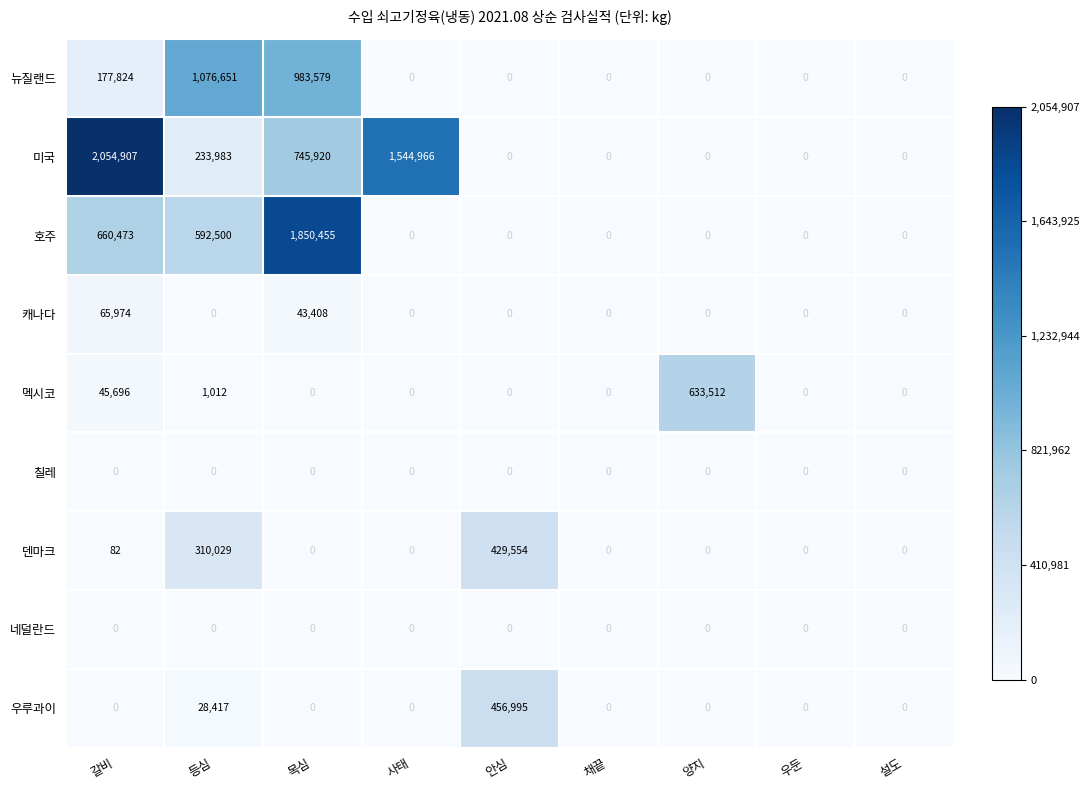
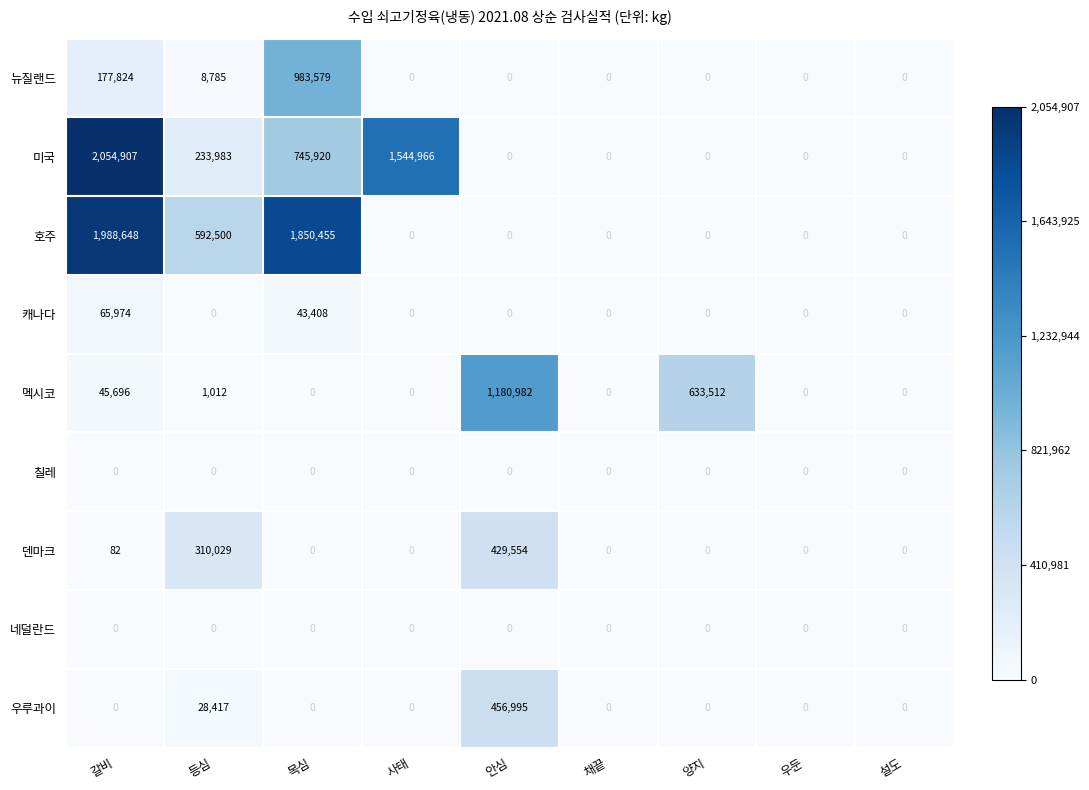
뉴질랜드, 등심: 1,076,651 -> 8,785
호주, 갈비: 660,473 -> 1,988,648
멕시코, 안심: 0 -> 1,180,982
